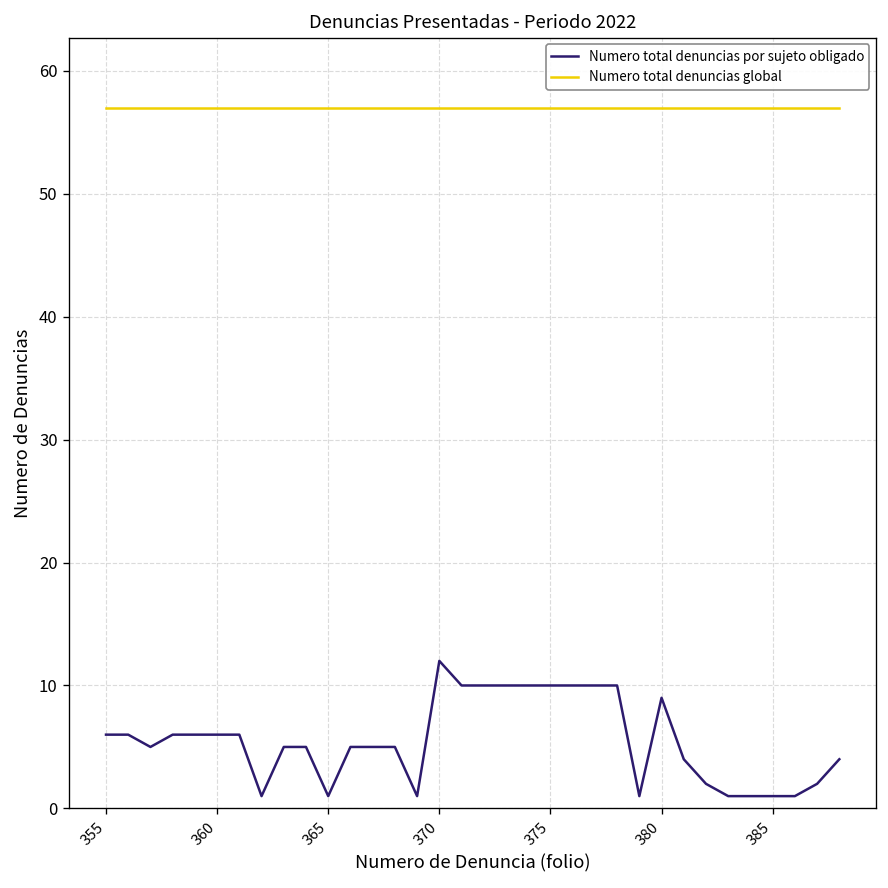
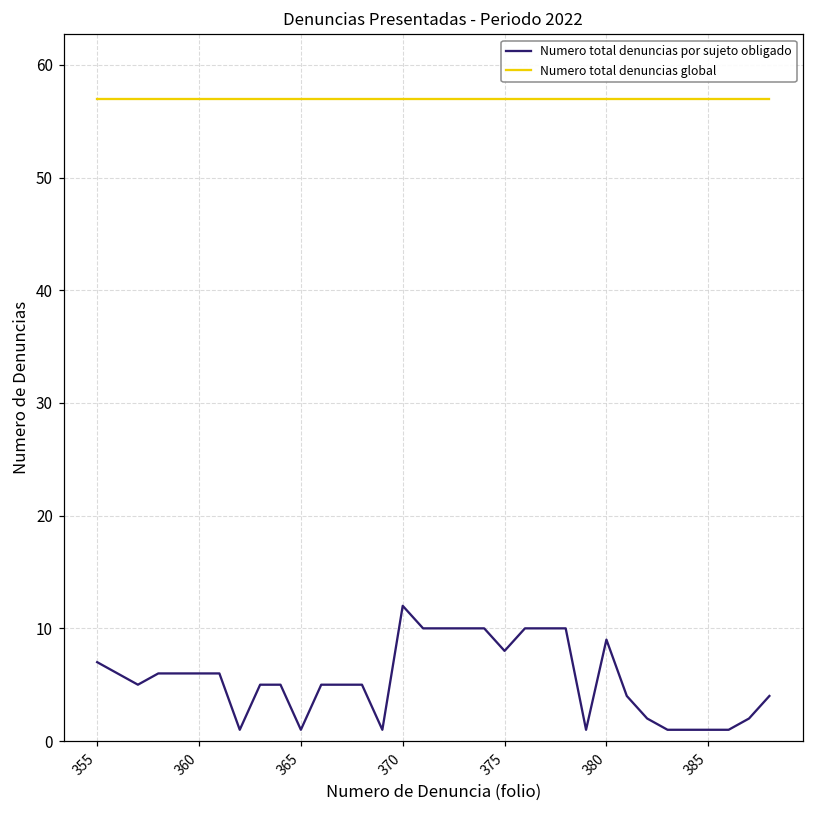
Numero total denuncias por sujeto obligado, 355: 6 -> 7
Numero total denuncias por sujeto obligado, 375: 10 -> 8
